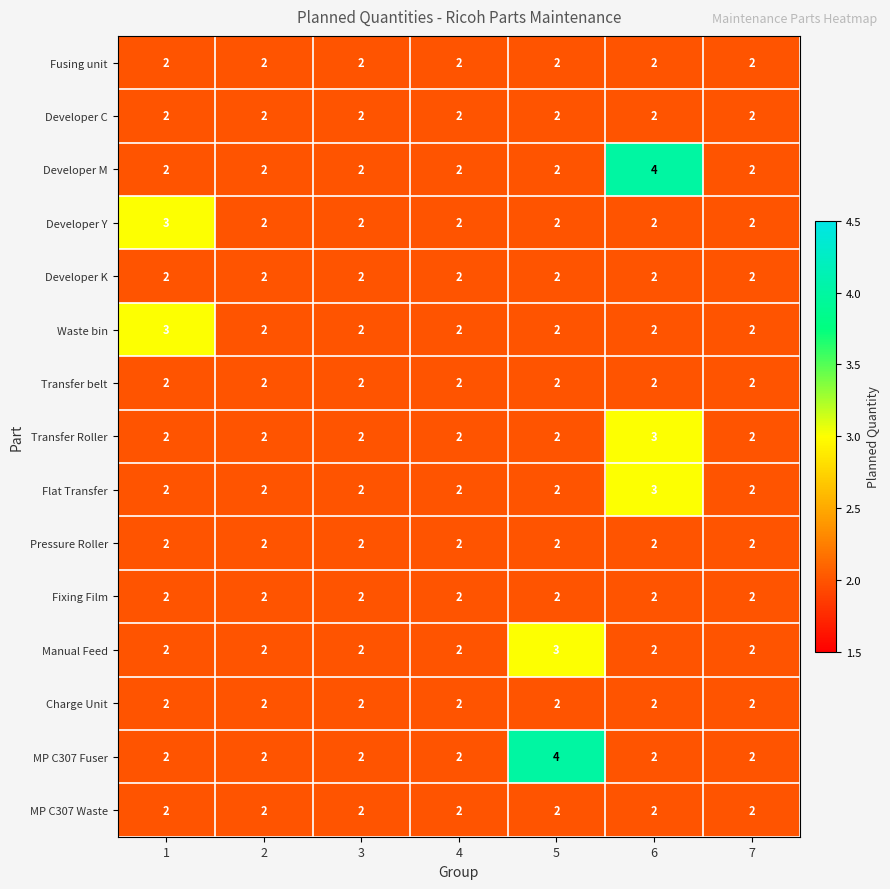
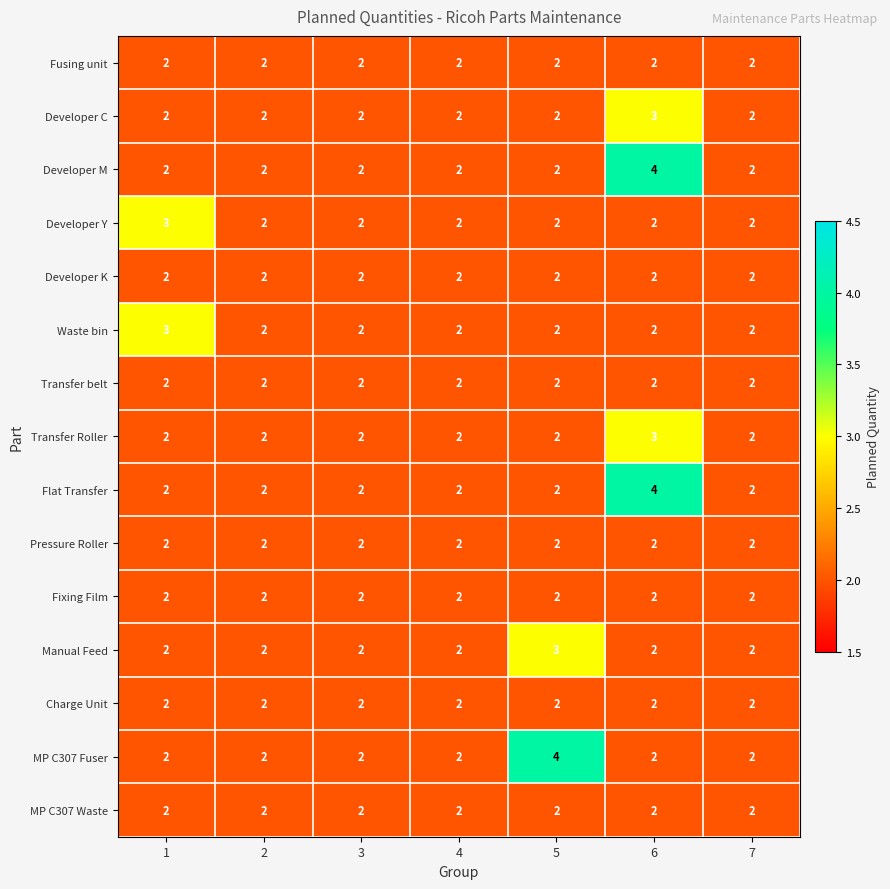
Developer C, 6: 2 -> 3
Flat Transfer, 6: 3 -> 4
